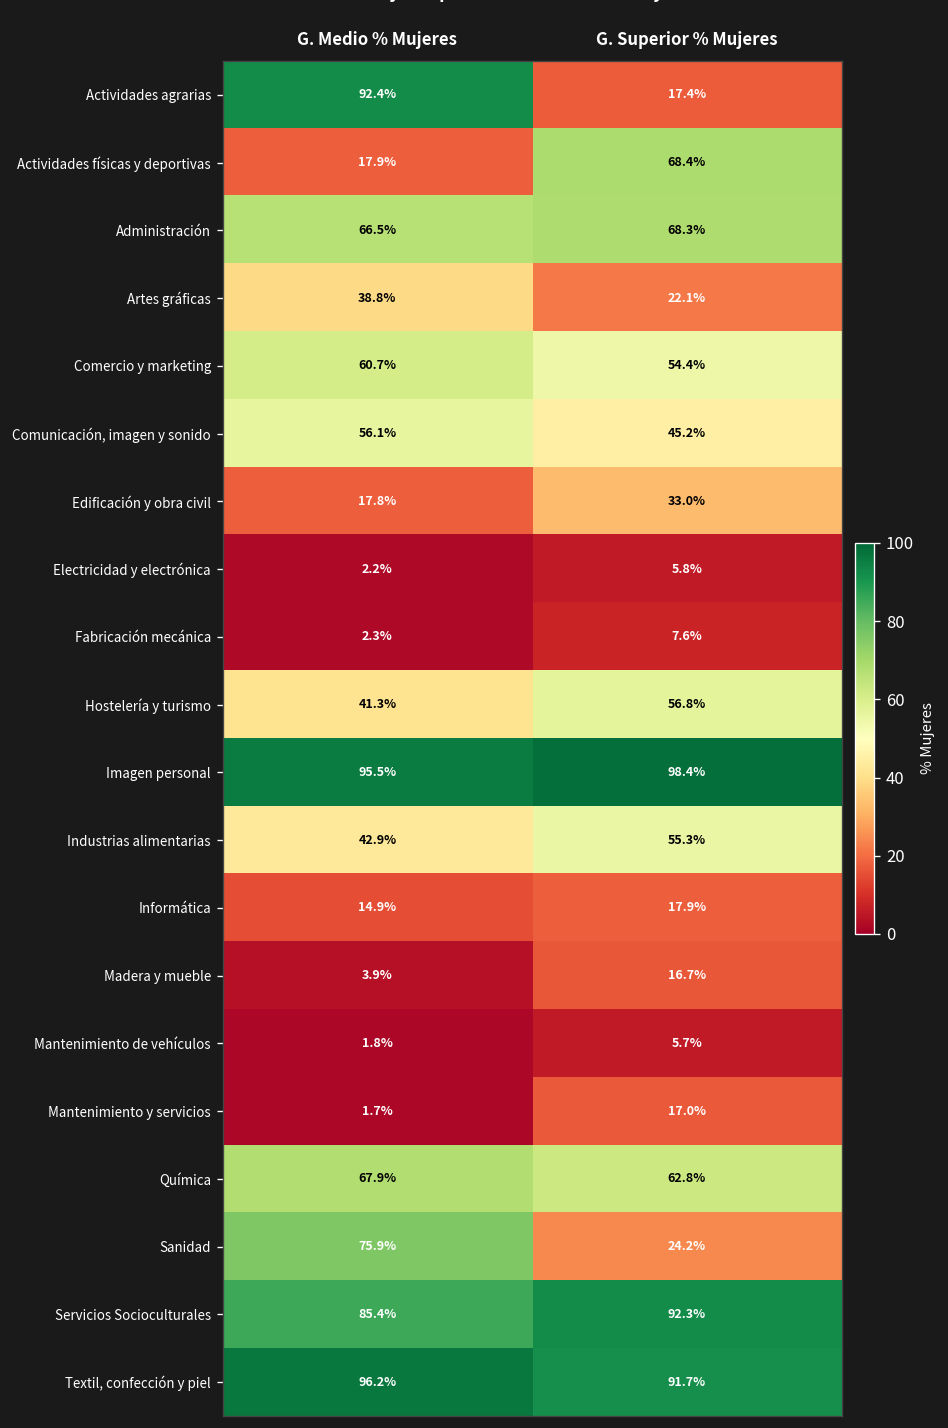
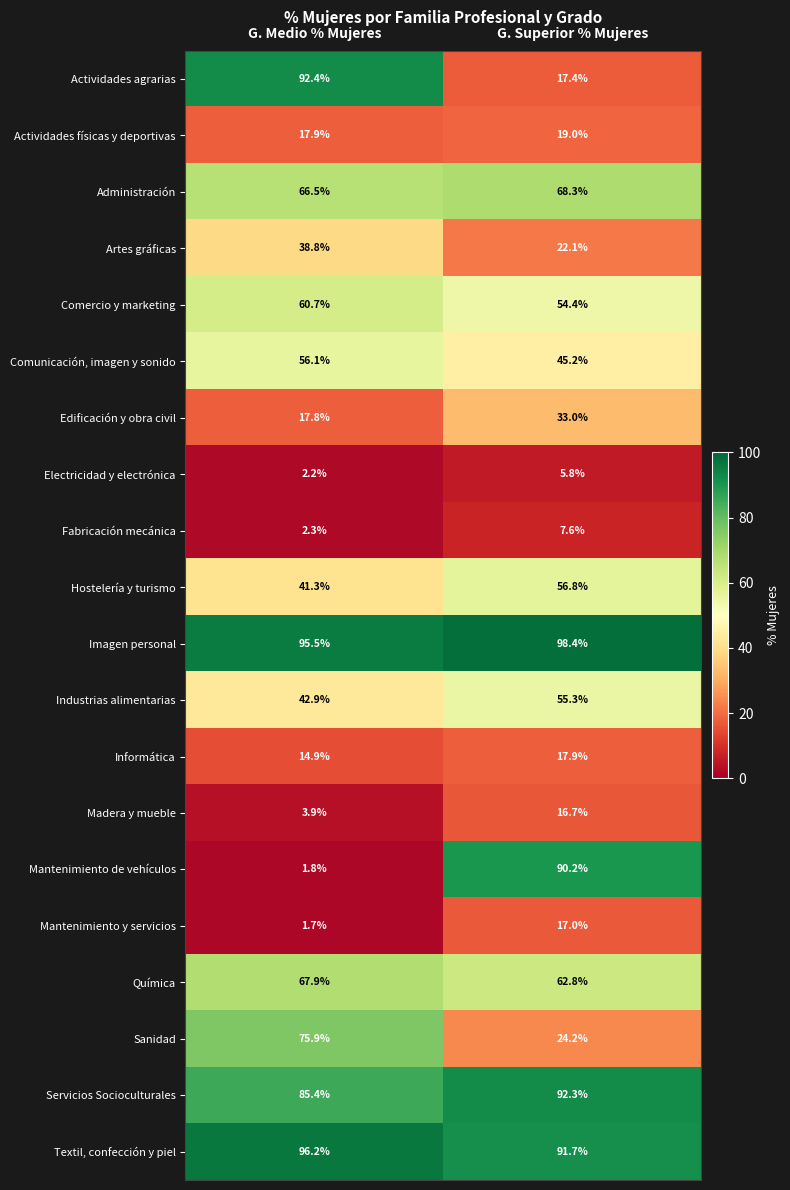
Actividades físicas y deportivas, G. Superior % Mujeres: 68.4% -> 19.0%
Mantenimiento de vehículos, G. Superior % Mujeres: 5.7% -> 90.2%
